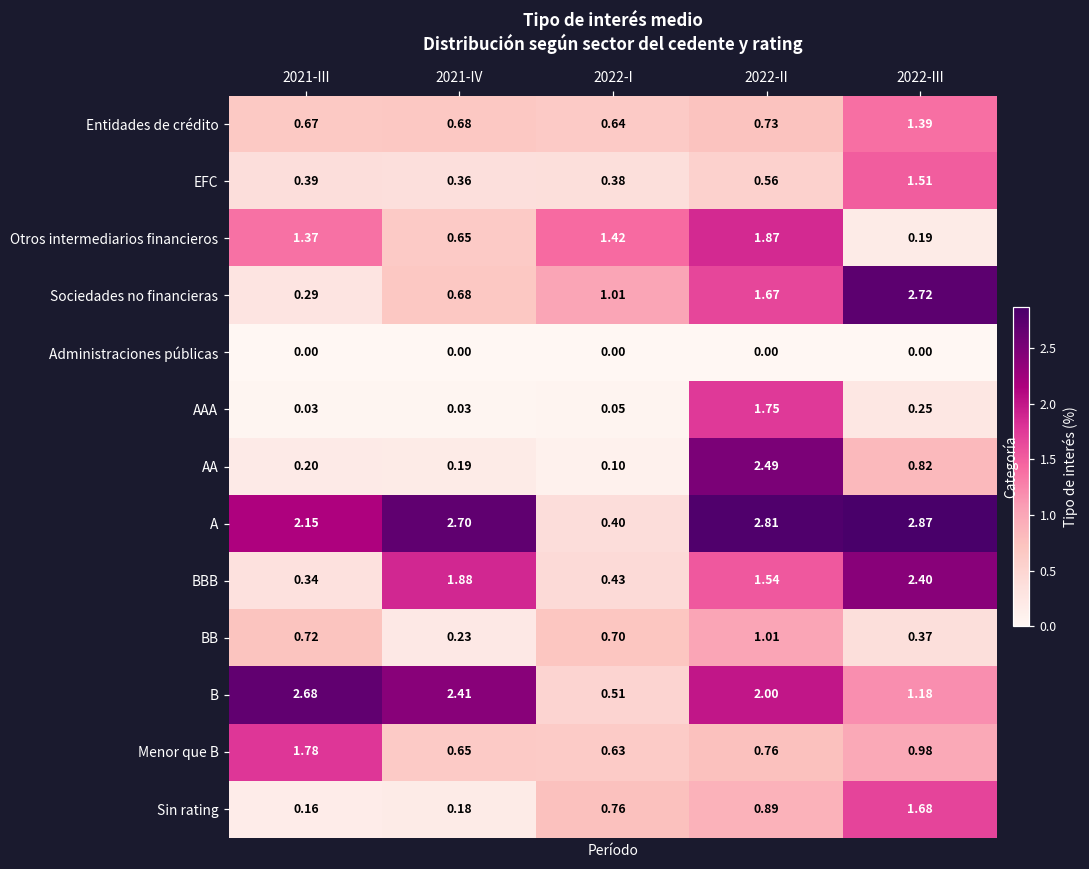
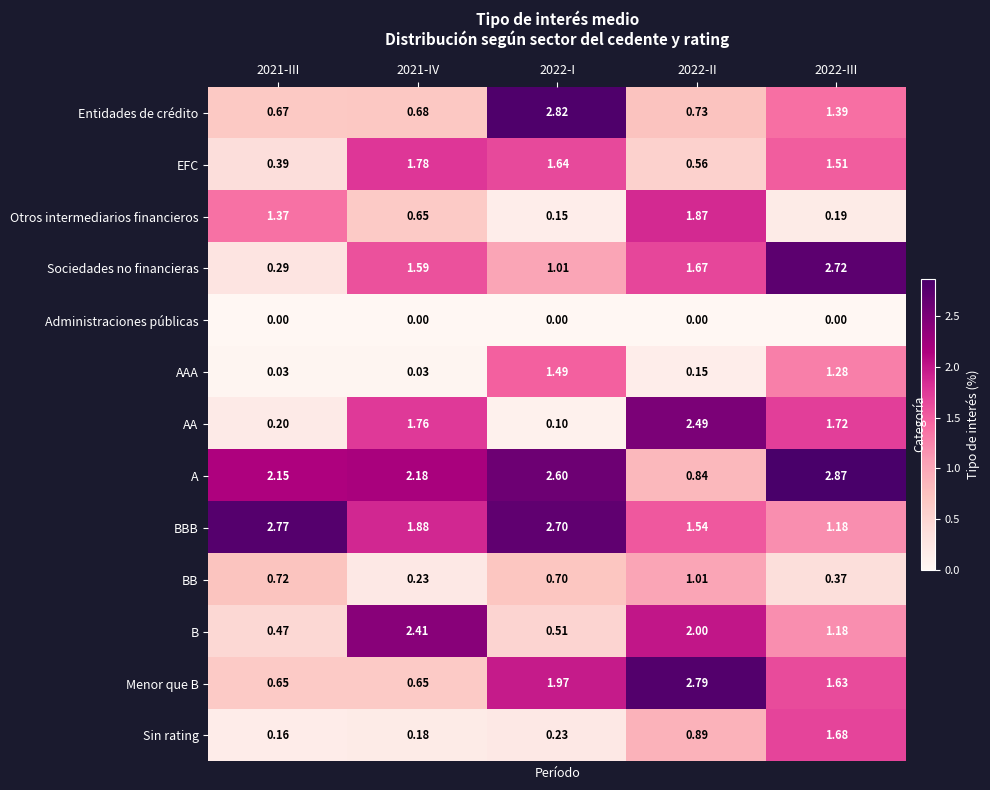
Entidades de crédito, 2022-I: 0.64 -> 2.82
EFC, 2021-IV: 0.36 -> 1.78
EFC, 2022-I: 0.38 -> 1.64
Otros intermediarios financieros, 2022-I: 1.42 -> 0.15
Sociedades no financieras, 2021-IV: 0.68 -> 1.59
AAA, 2022-I: 0.05 -> 1.49
AAA, 2022-II: 1.75 -> 0.15
AAA, 2022-III: 0.25 -> 1.28
AA, 2021-IV: 0.19 -> 1.76
AA, 2022-III: 0.82 -> 1.72
A, 2021-IV: 2.70 -> 2.18
A, 2022-I: 0.40 -> 2.60
A, 2022-II: 2.81 -> 0.84
BBB, 2021-III: 0.34 -> 2.77
BBB, 2022-I: 0.43 -> 2.70
BBB, 2022-III: 2.40 -> 1.18
B, 2021-III: 2.68 -> 0.47
Menor que B, 2021-III: 1.78 -> 0.65
Menor que B, 2022-I: 0.63 -> 1.97
Menor que B, 2022-II: 0.76 -> 2.79
Menor que B, 2022-III: 0.98 -> 1.63
Sin rating, 2022-I: 0.76 -> 0.23
